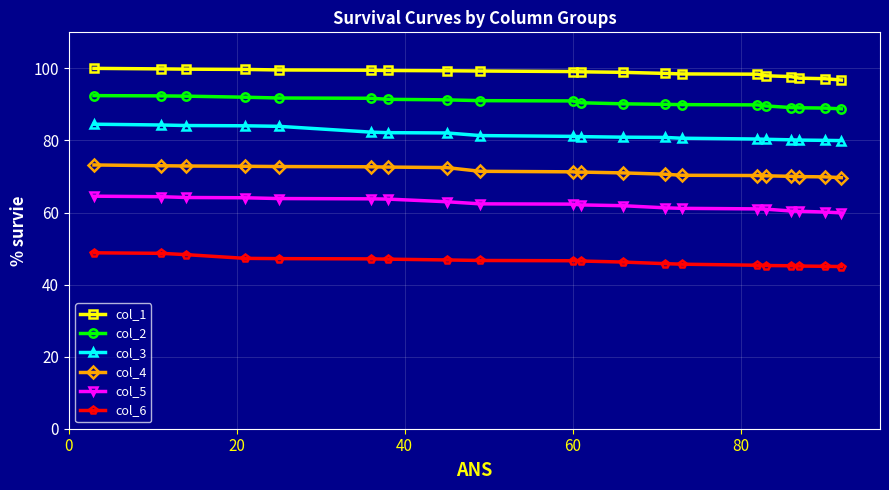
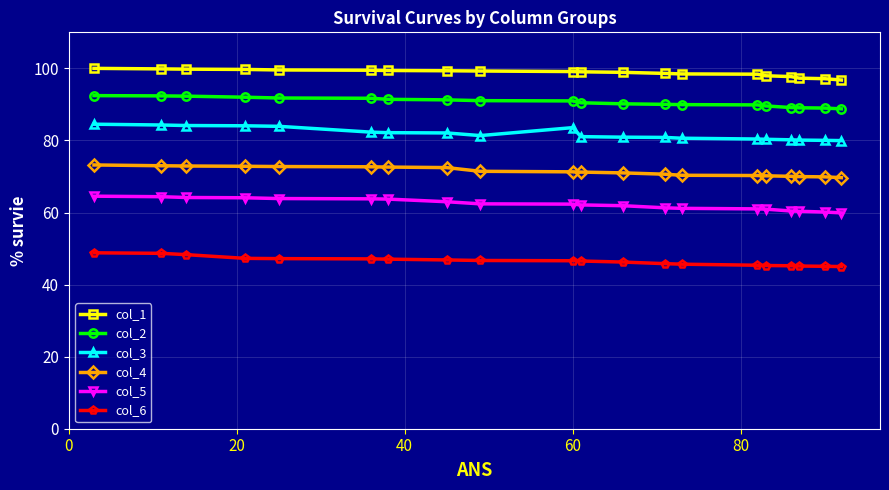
col_3, 60: 81 -> 84
